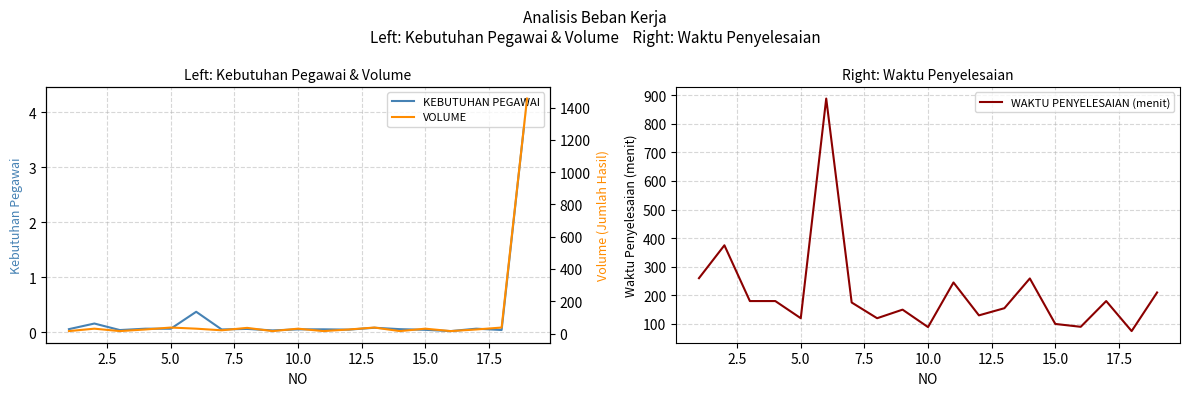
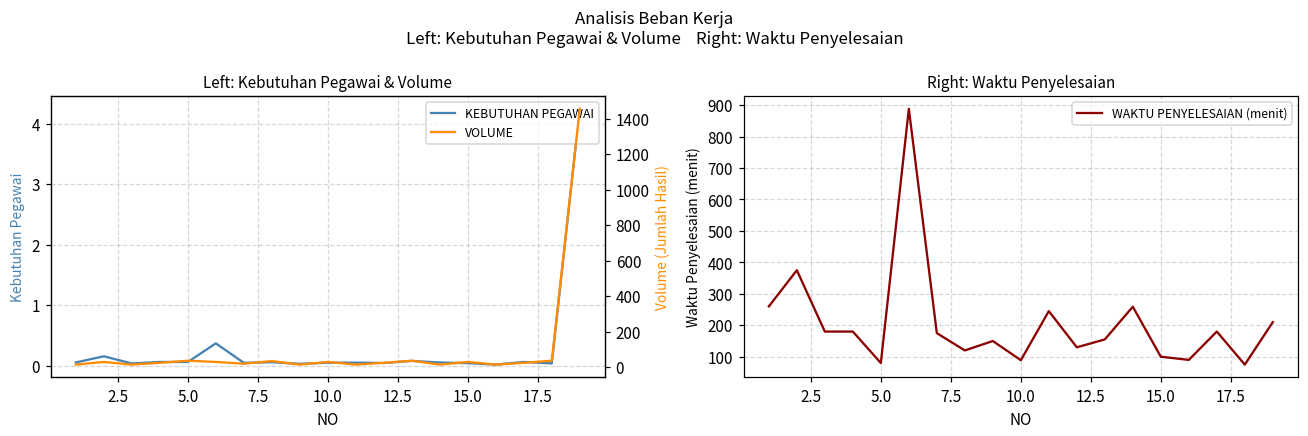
Right: Waktu Penyelesaian, 5.0: 120 -> 80
